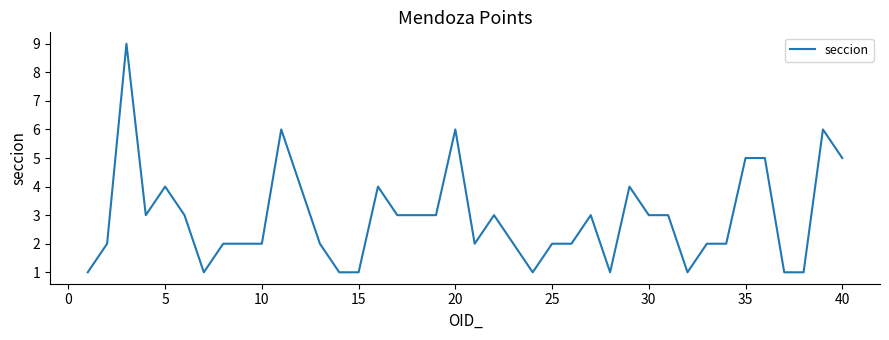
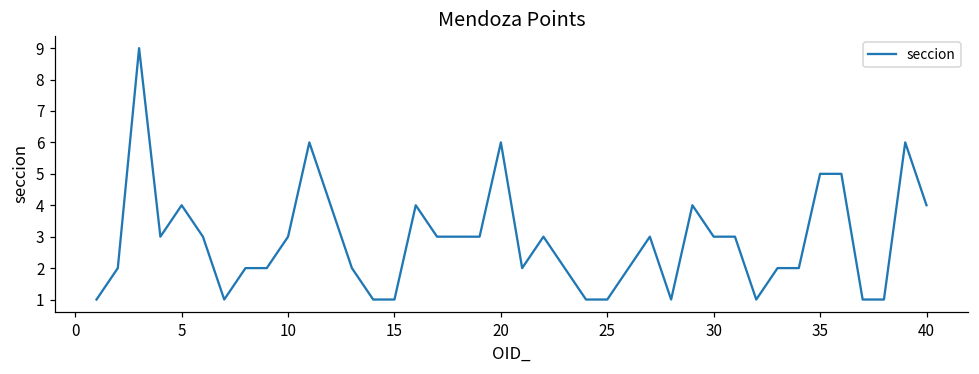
10: 2 -> 3
25: 2 -> 1
40: 5 -> 4
